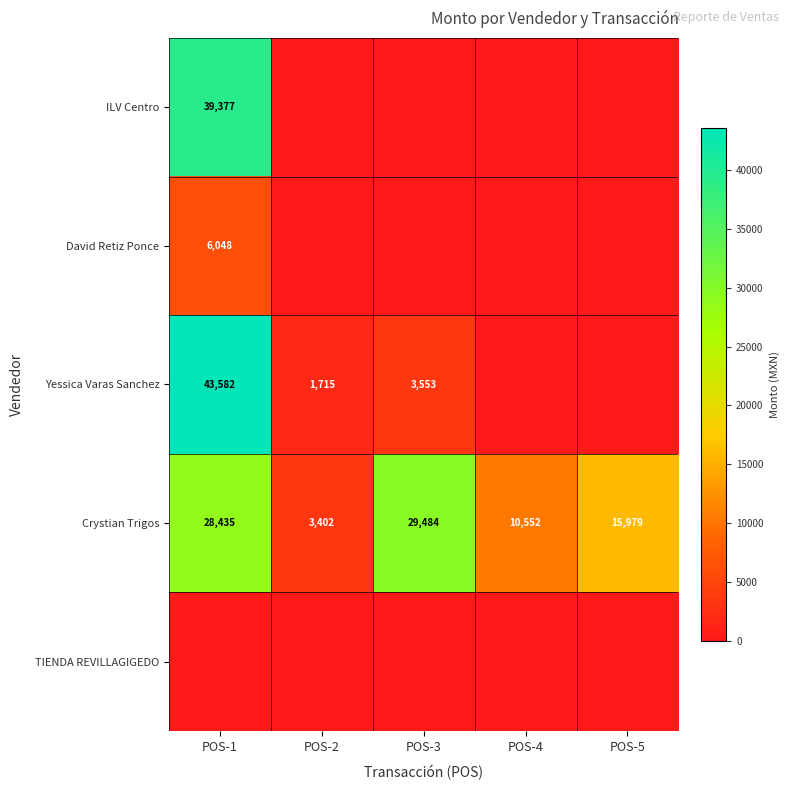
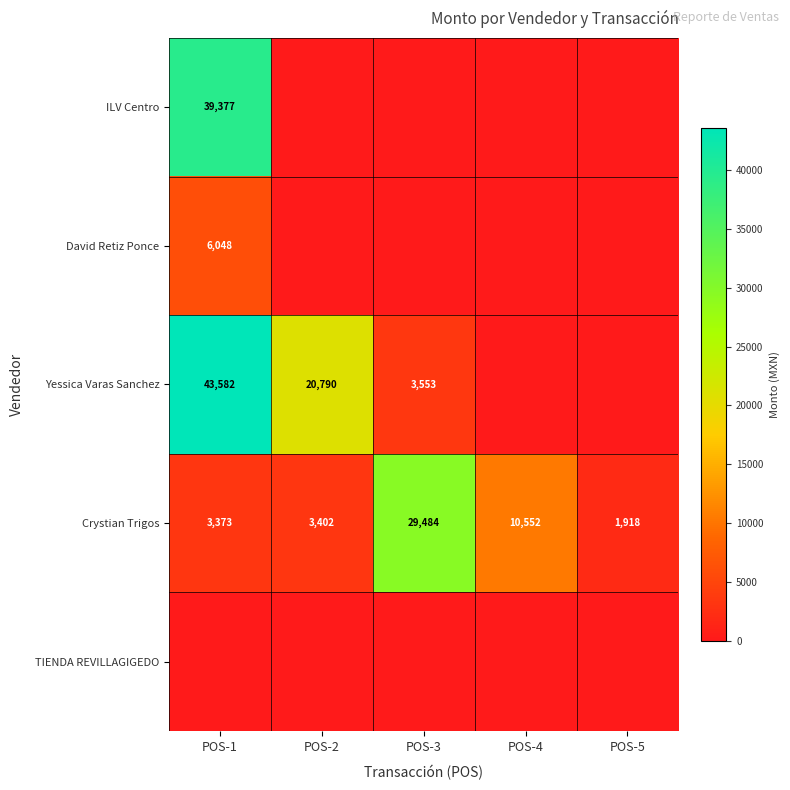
Yessica Varas Sanchez, POS-2: 1,715 -> 20,790
Crystian Trigos, POS-1: 28,435 -> 3,373
Crystian Trigos, POS-5: 15,979 -> 1,918
